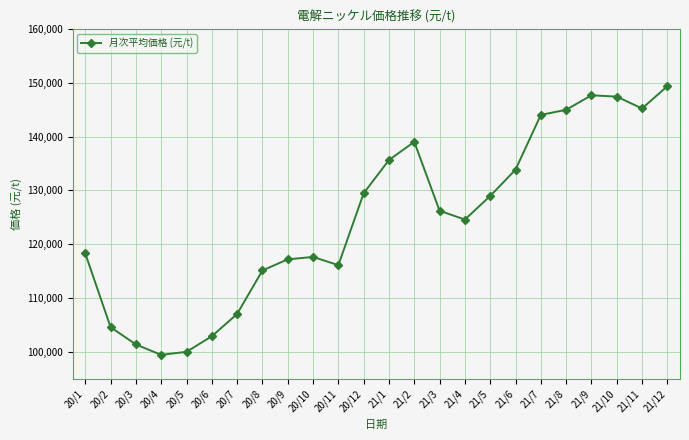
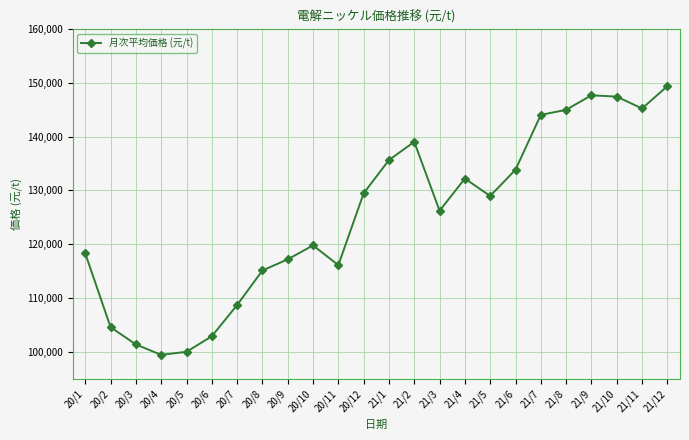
20/7: 107,000 -> 109,000
20/10: 118,000 -> 120,000
21/4: 125,000 -> 132,000
